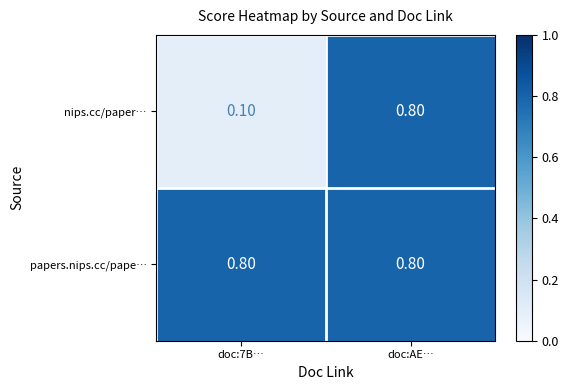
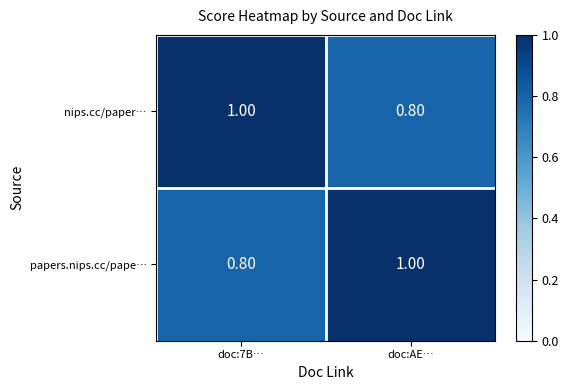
nips.cc/paper…, doc:7B…: 0.10 -> 1.00
papers.nips.cc/pape…, doc:AE…: 0.80 -> 1.00
